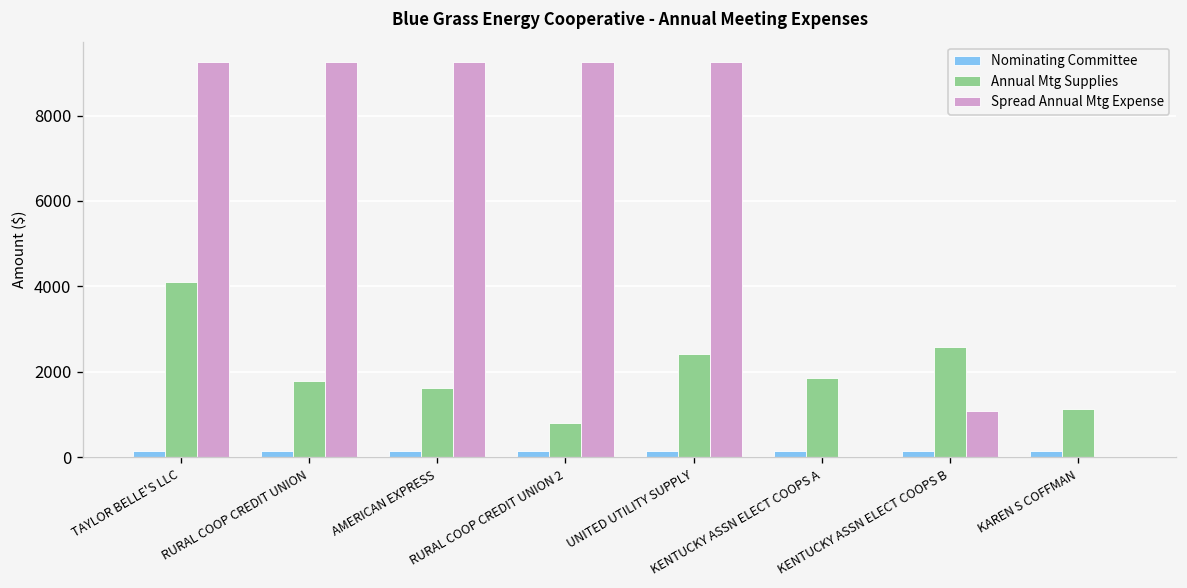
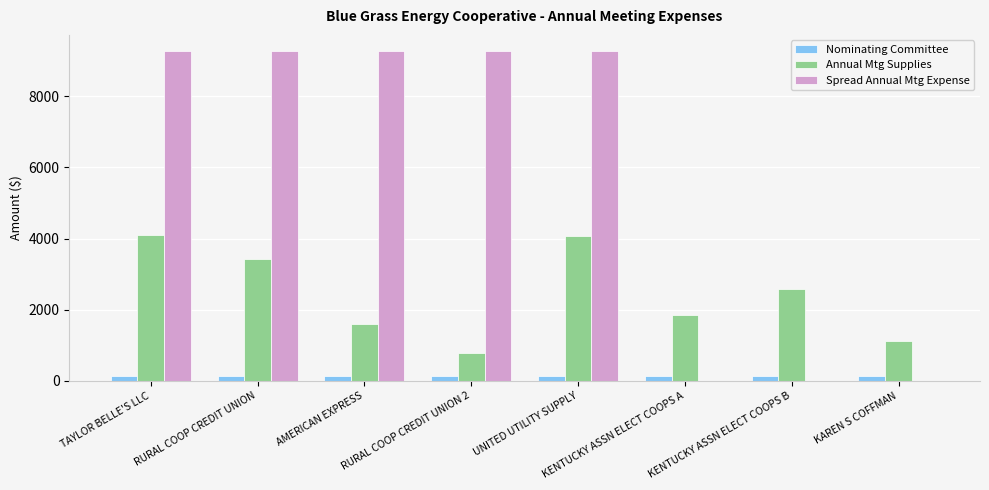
Annual Mtg Supplies, RURAL COOP CREDIT UNION: 1800 -> 3400
Annual Mtg Supplies, UNITED UTILITY SUPPLY: 2400 -> 4100
Spread Annual Mtg Expense, KENTUCKY ASSN ELECT COOPS B: 1100 -> 0
